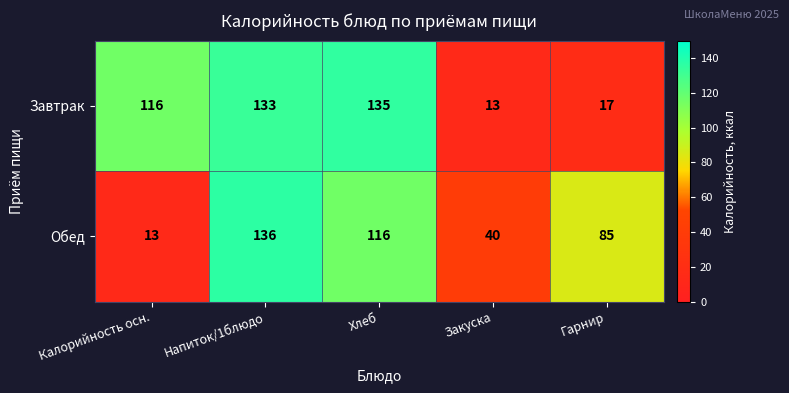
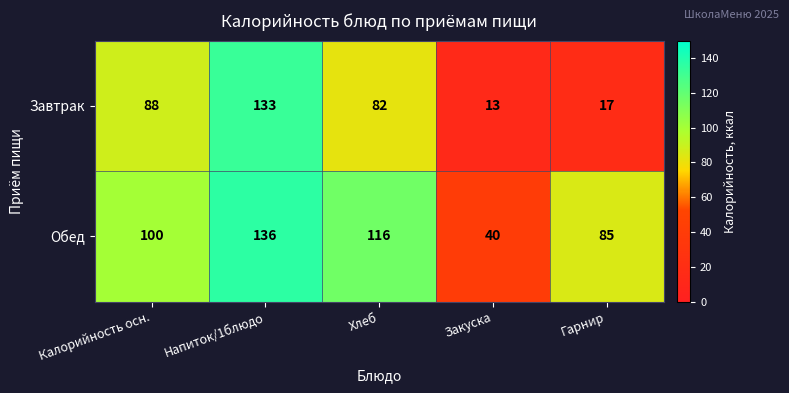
Завтрак, Калорийность осн.: 116 -> 88
Завтрак, Хлеб: 135 -> 82
Обед, Калорийность осн.: 13 -> 100
